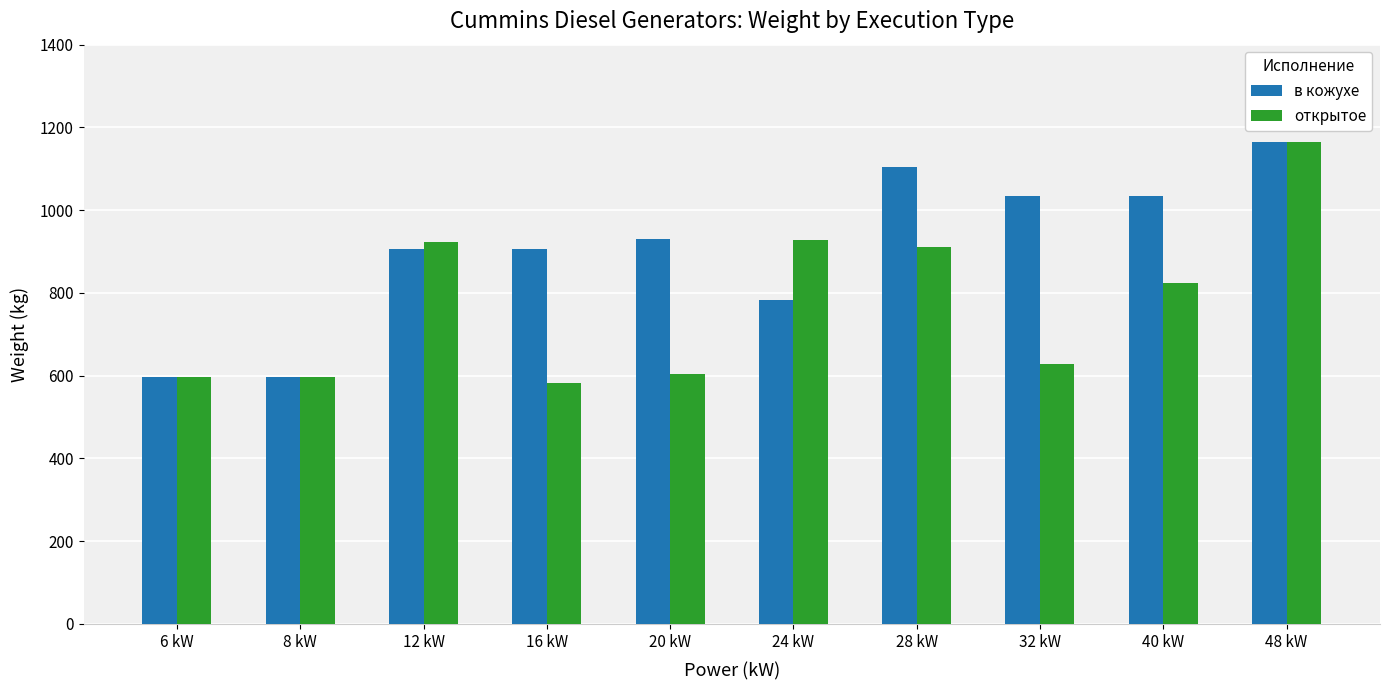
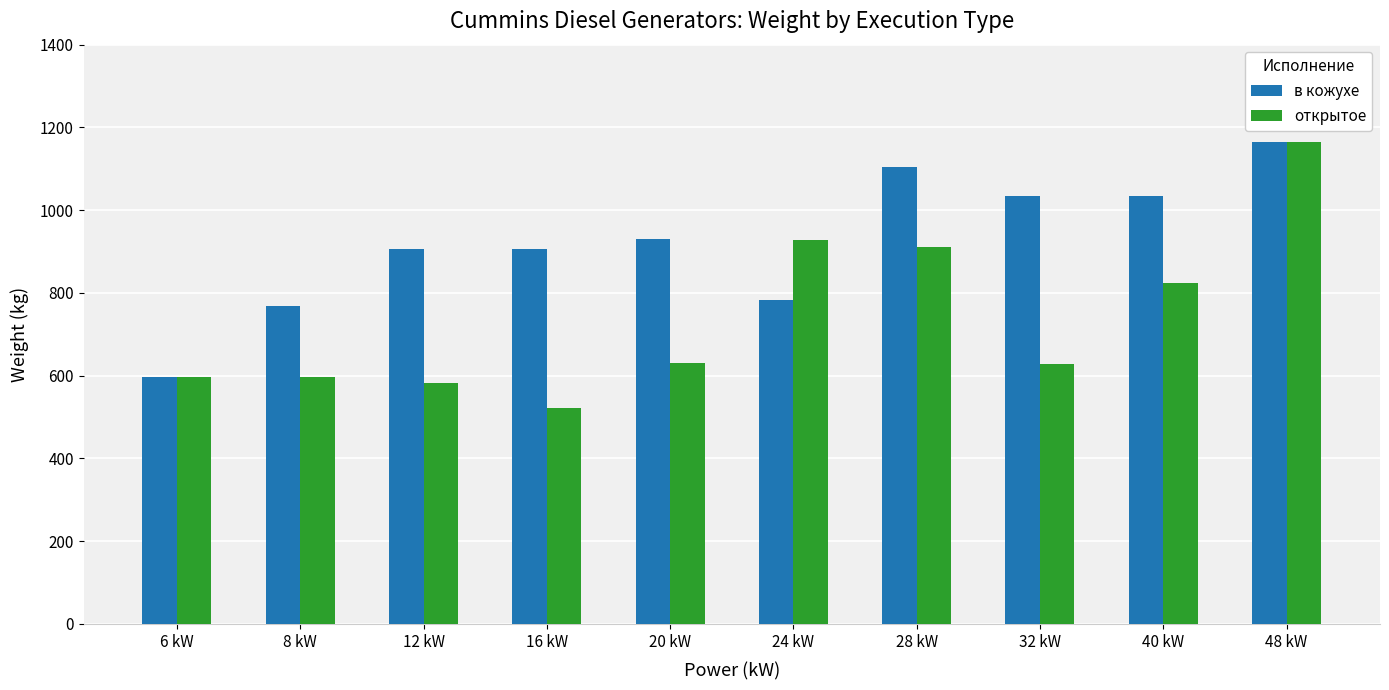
в кожухе, 8 kW: 600 -> 770
открытое, 12 kW: 920 -> 580
открытое, 16 kW: 580 -> 520
открытое, 20 kW: 610 -> 630
